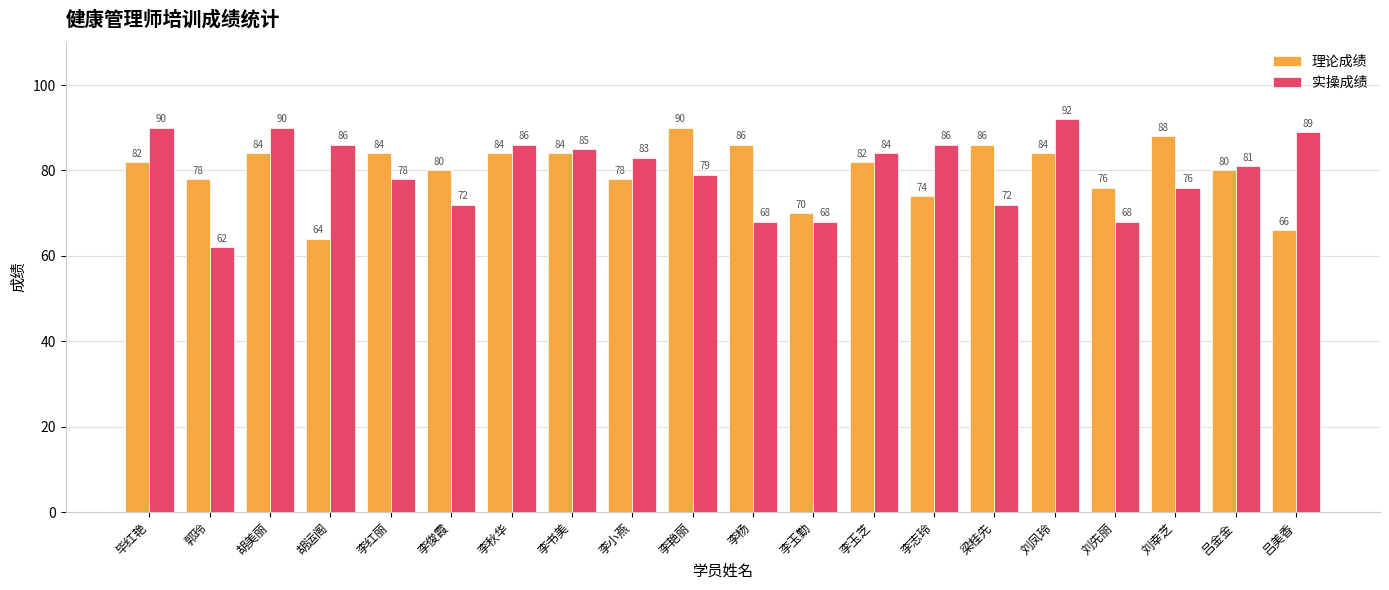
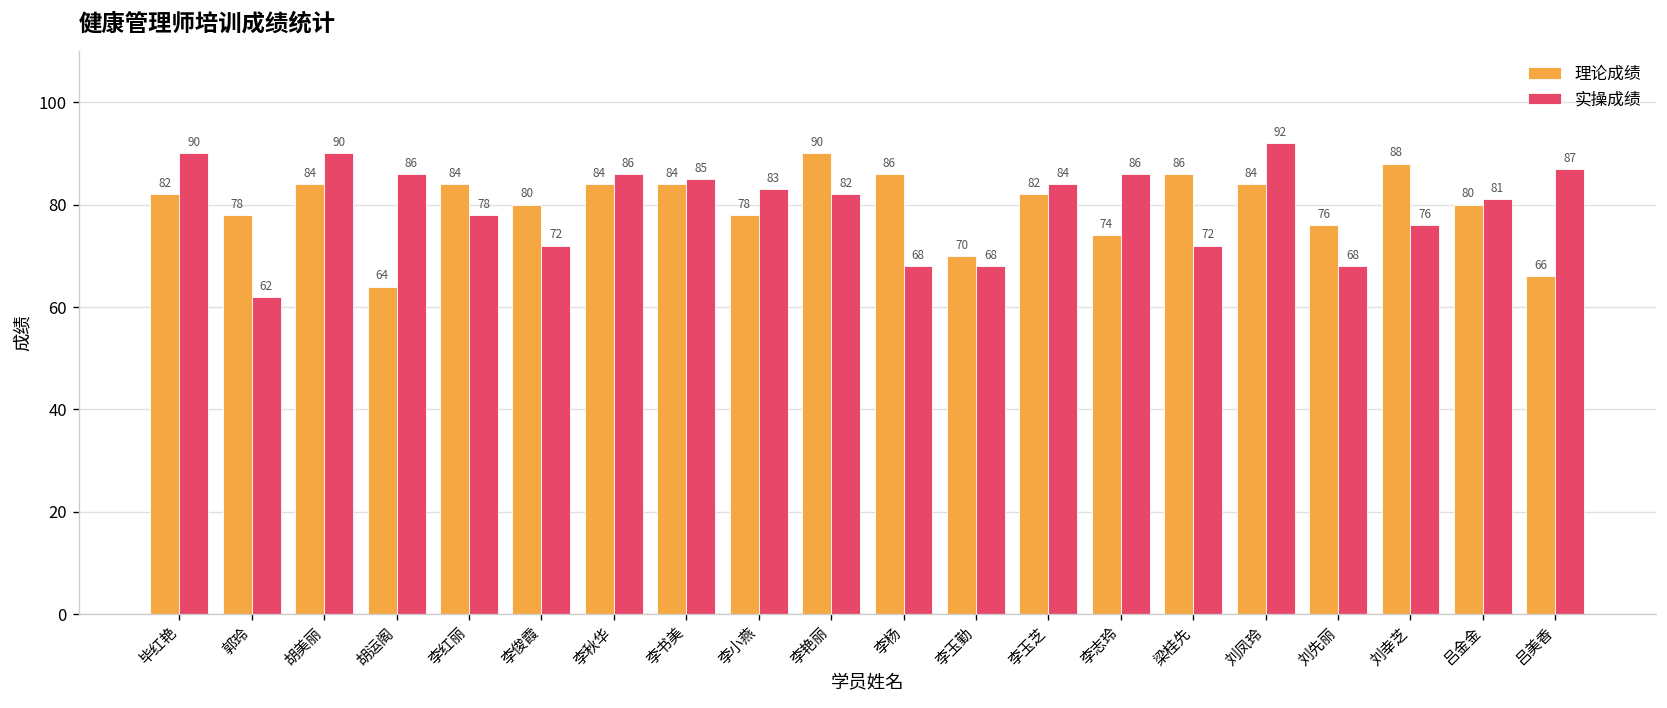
实操成绩, 李艳丽: 79 -> 82
实操成绩, 吕美香: 89 -> 87
